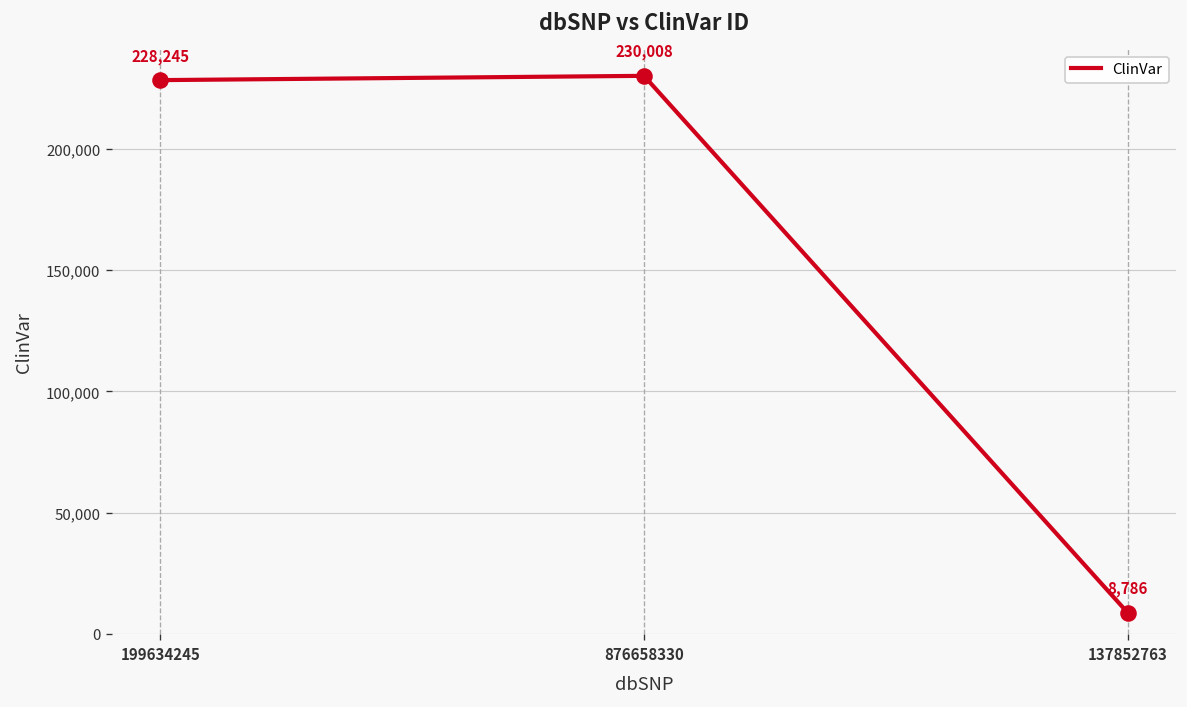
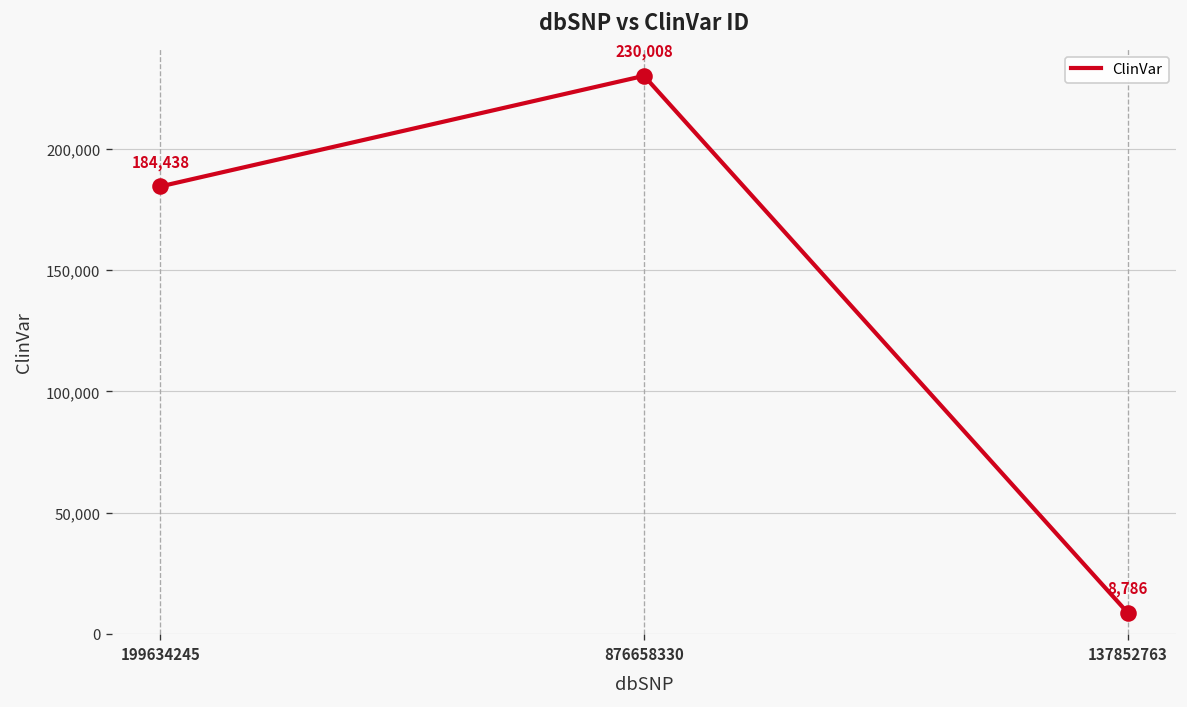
199634245: 228,245 -> 184,438
